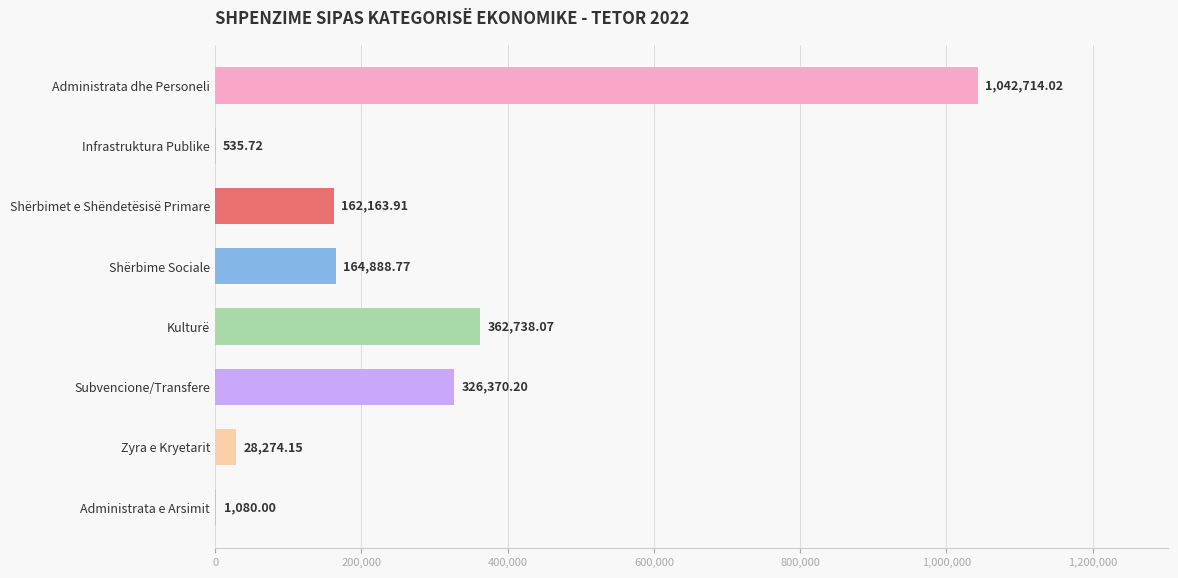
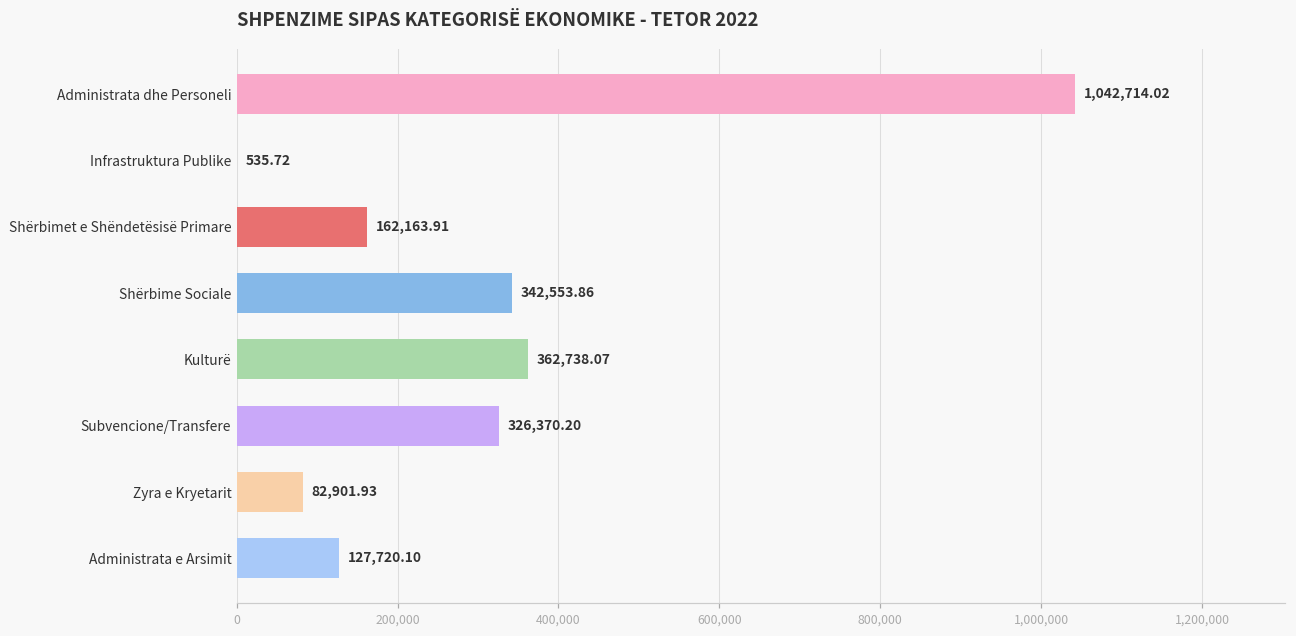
Shërbime Sociale: 164,888.77 -> 342,553.86
Zyra e Kryetarit: 28,274.15 -> 82,901.93
Administrata e Arsimit: 1,080.00 -> 127,720.10
